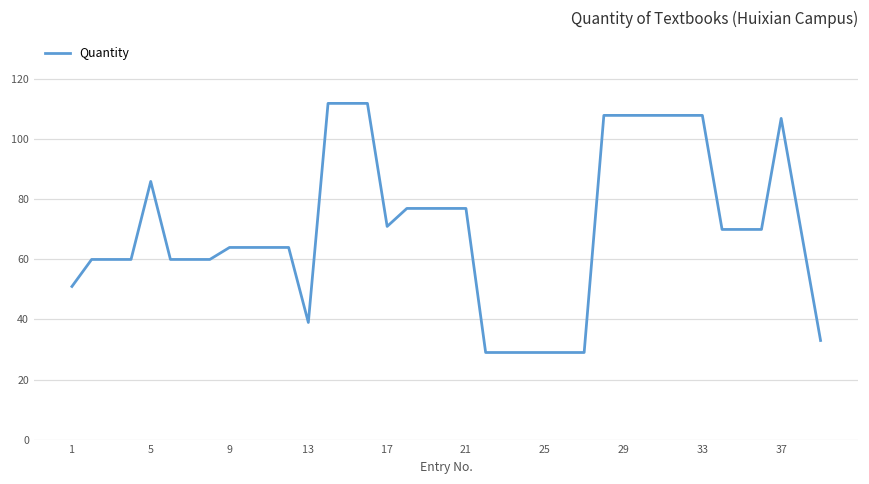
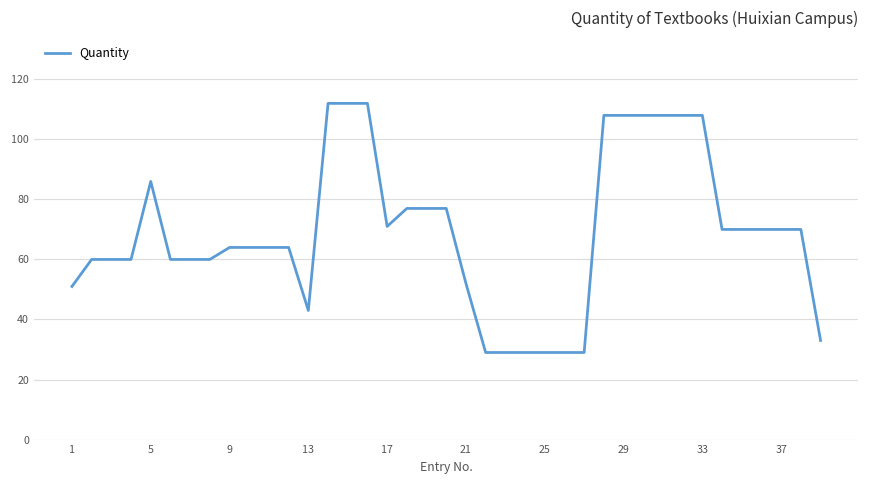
13: 39 -> 43
21: 77 -> 52
37: 107 -> 70
